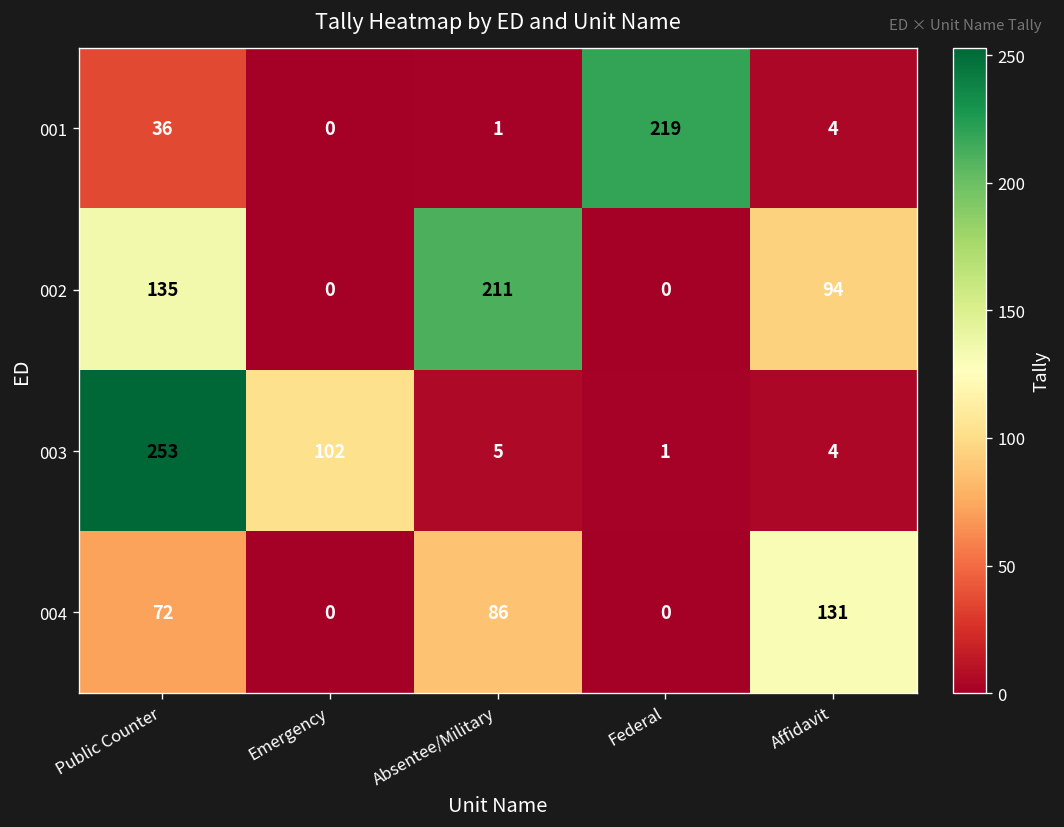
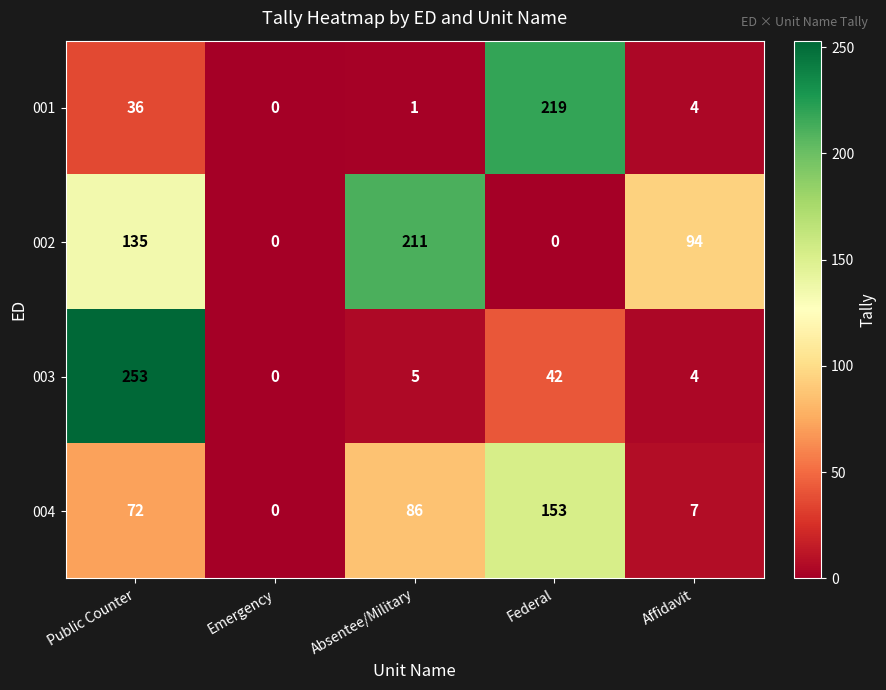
003, Emergency: 102 -> 0
003, Federal: 1 -> 42
004, Federal: 0 -> 153
004, Affidavit: 131 -> 7
